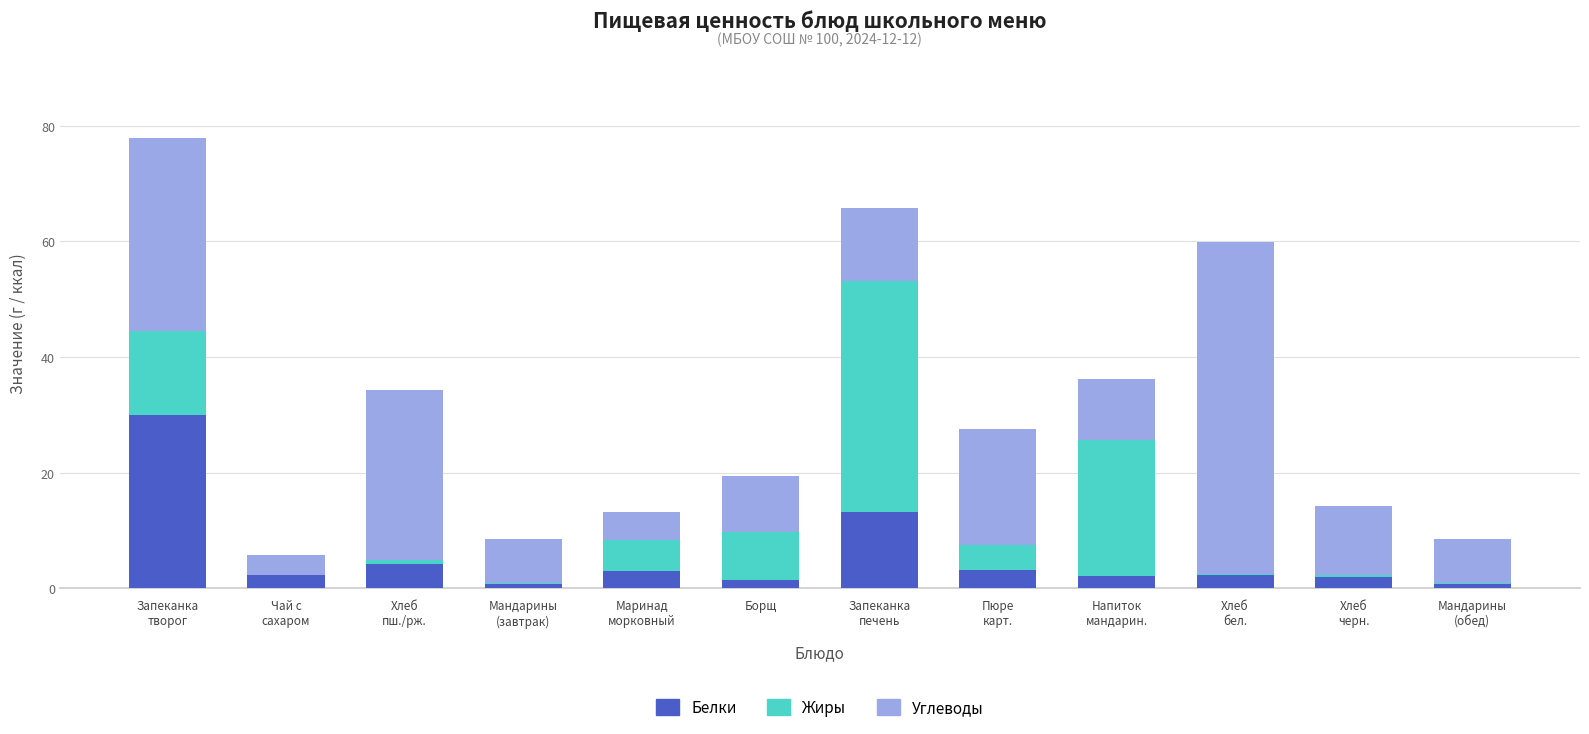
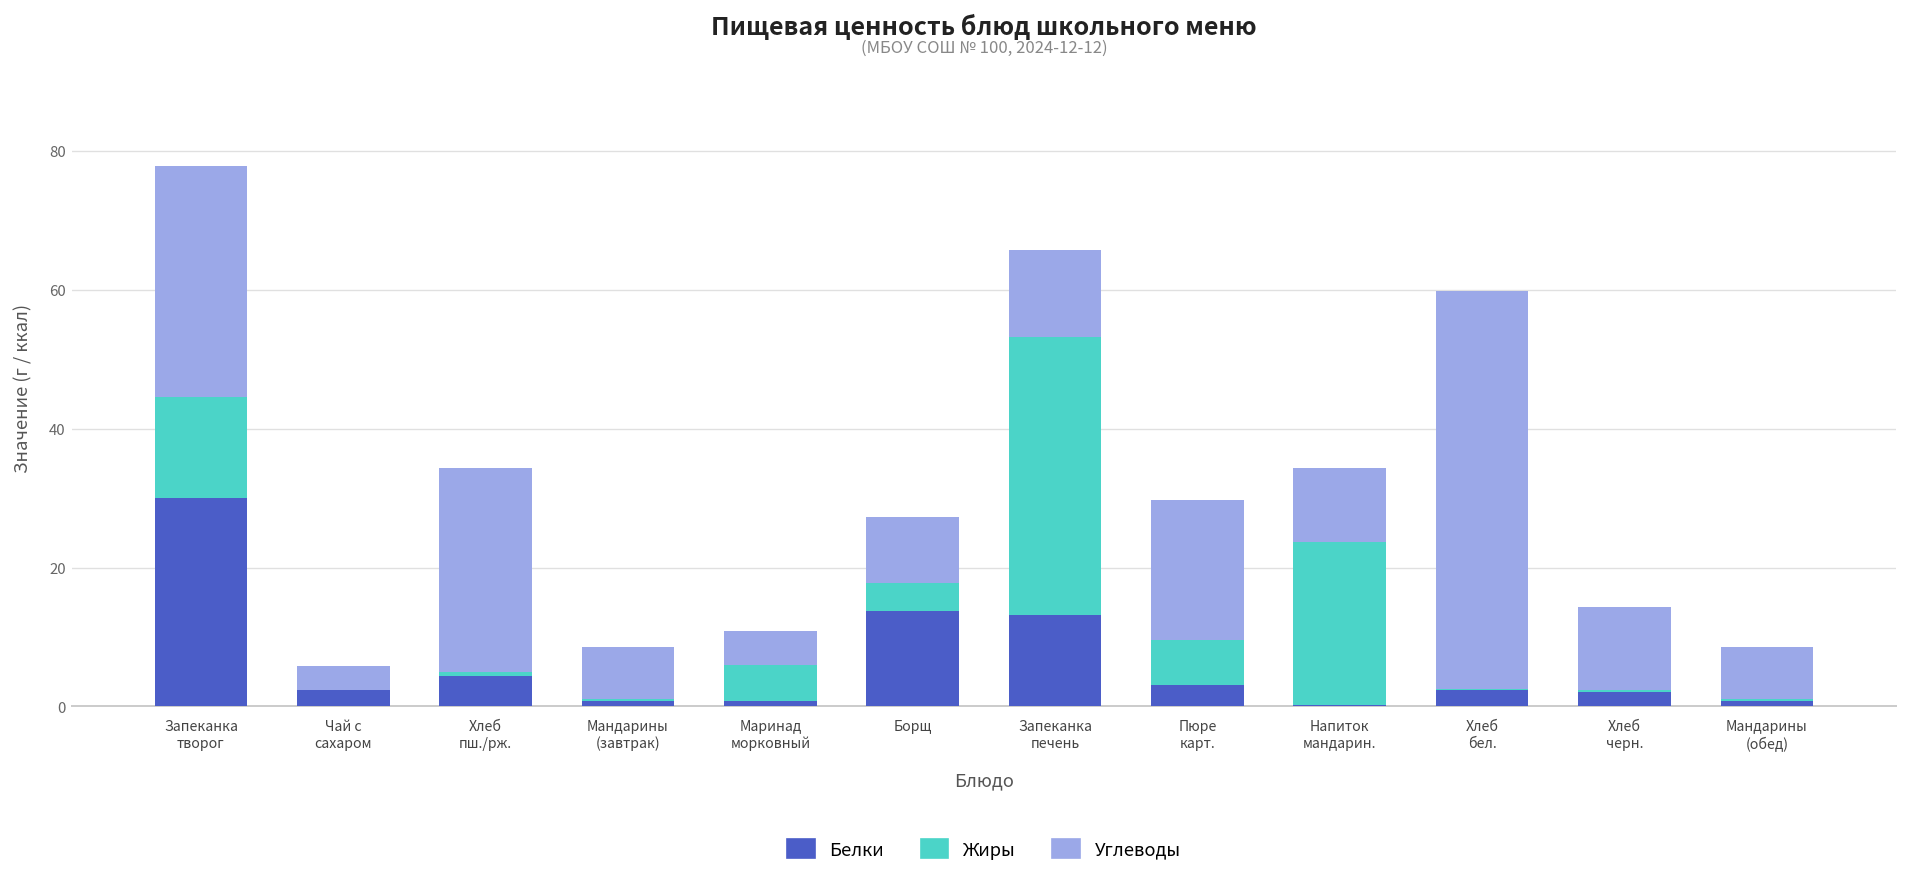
Белки, Маринад морковный: 3 -> 1
Белки, Борщ: 2 -> 14
Жиры, Борщ: 8 -> 4
Жиры, Пюре карт.: 4 -> 7
Белки, Напиток мандарин.: 2 -> 0
